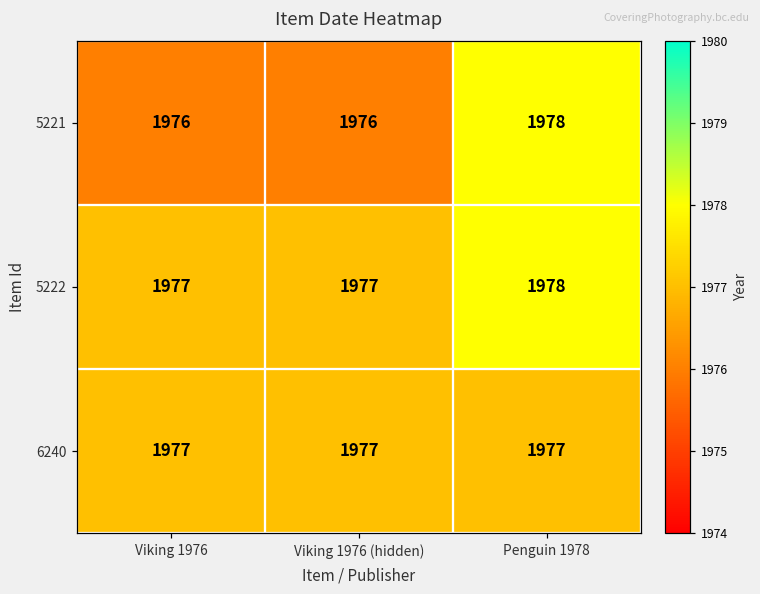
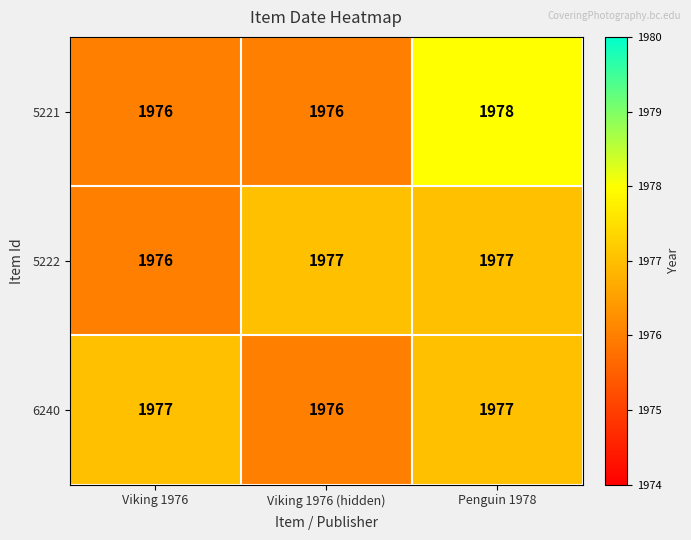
5222, Viking 1976: 1977 -> 1976
5222, Penguin 1978: 1978 -> 1977
6240, Viking 1976 (hidden): 1977 -> 1976
